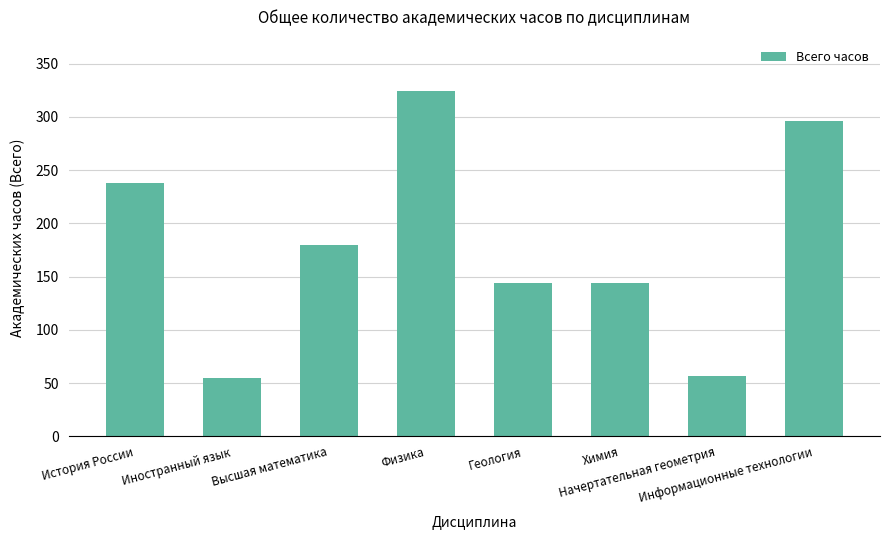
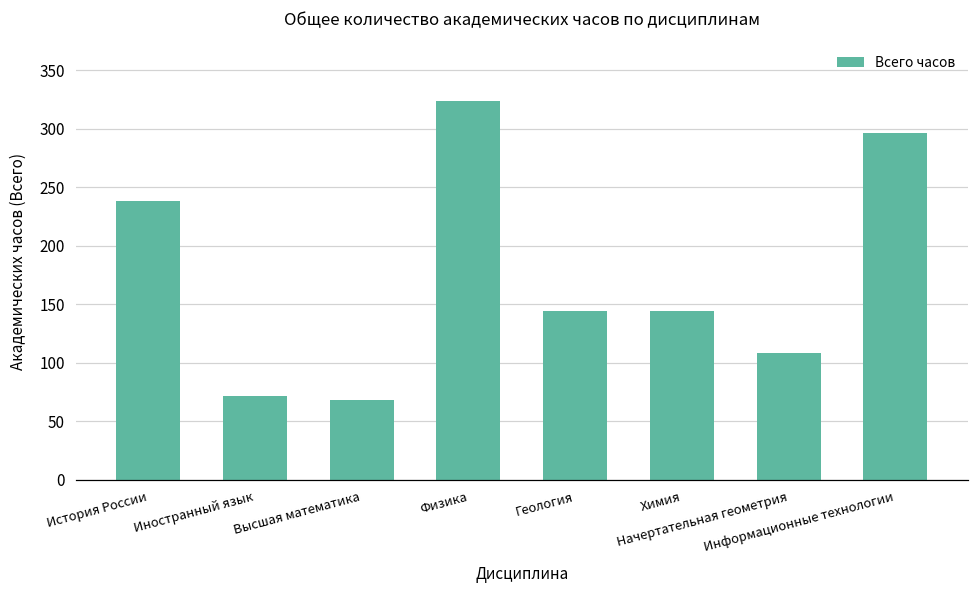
Иностранный язык: 55 -> 72
Высшая математика: 180 -> 68
Начертательная геометрия: 57 -> 108
